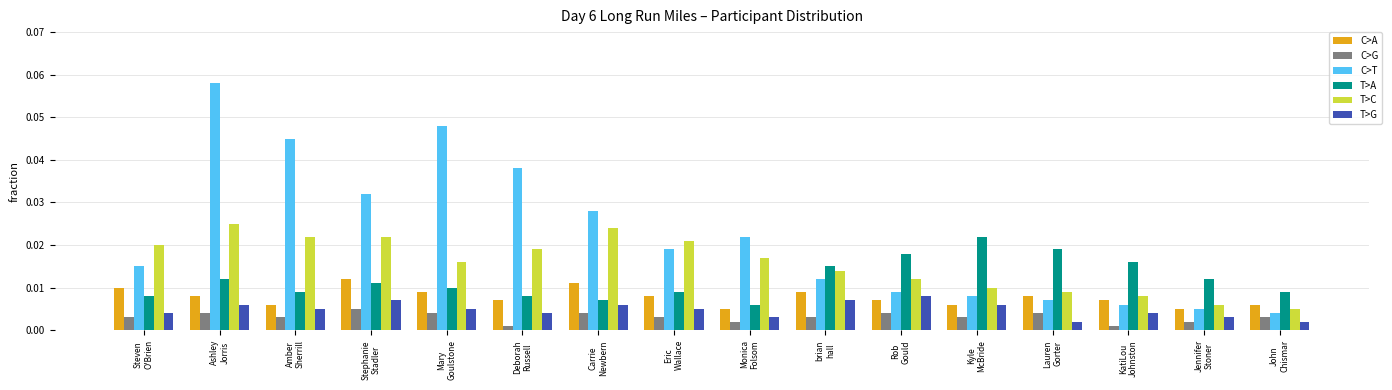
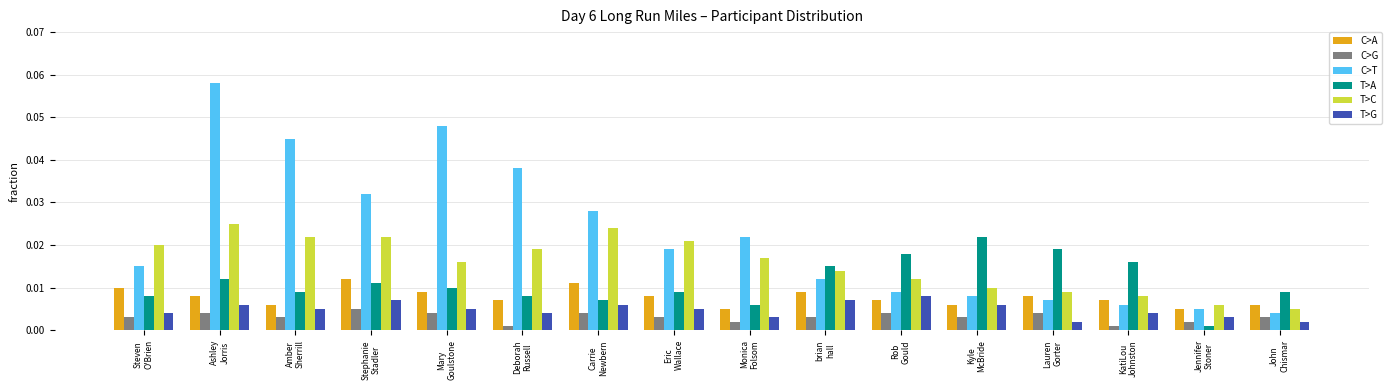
T>A, Jennifer Stoner: 0.012 -> 0.001
